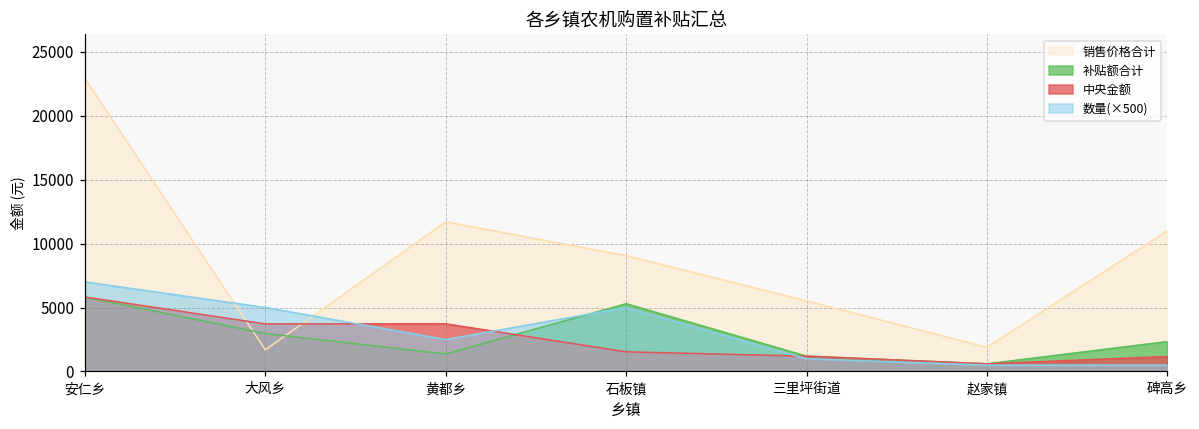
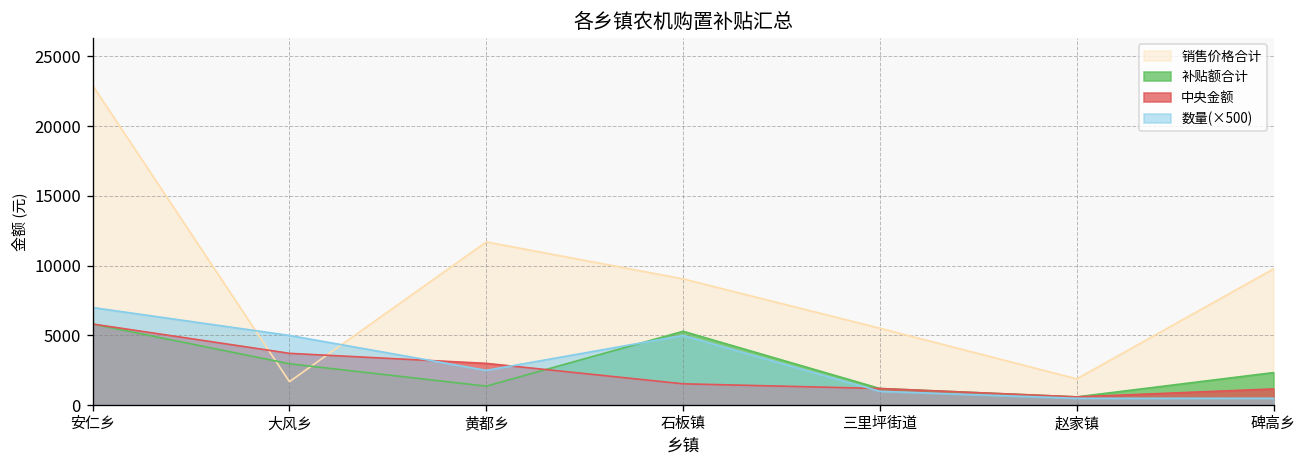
中央金额, 黄都乡: 3700 -> 3000
销售价格合计, 碑高乡: 11000 -> 9800
